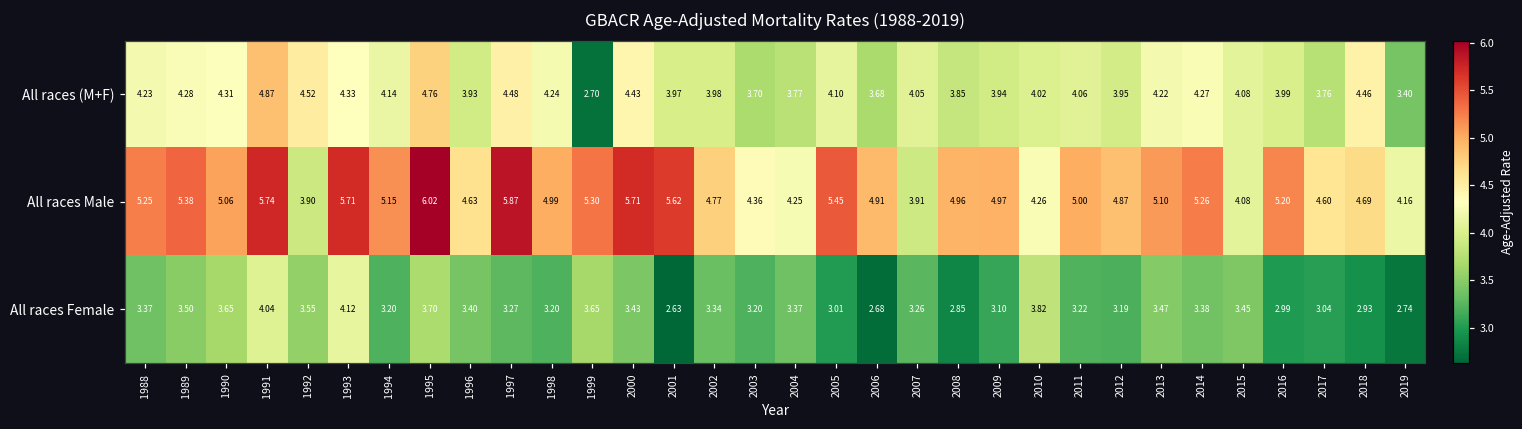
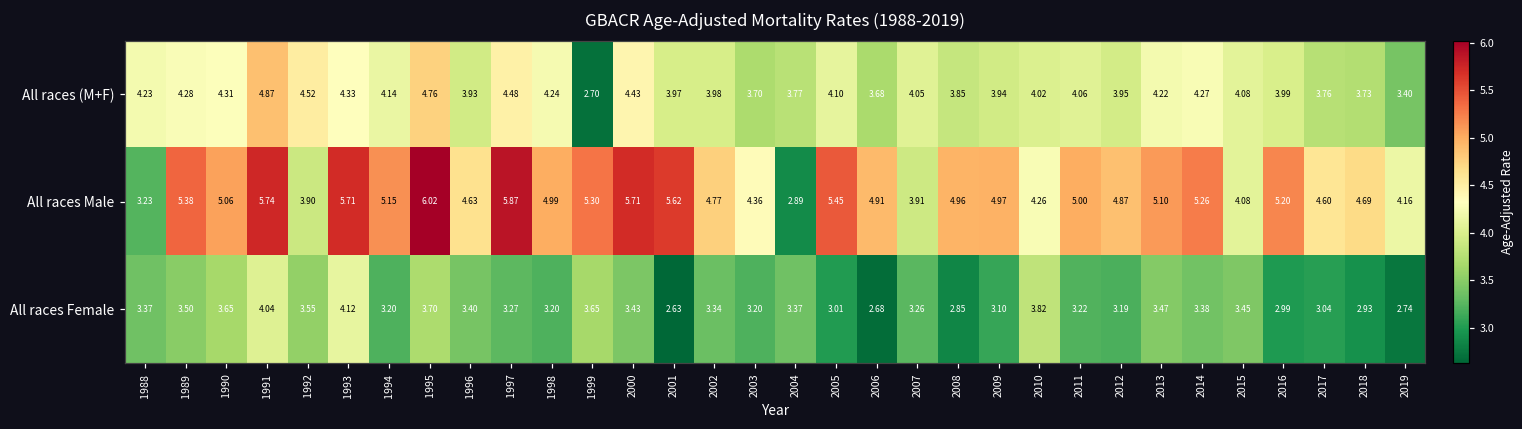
All races (M+F), 2018: 4.46 -> 3.73
All races Male, 1988: 5.25 -> 3.23
All races Male, 2004: 4.25 -> 2.89
